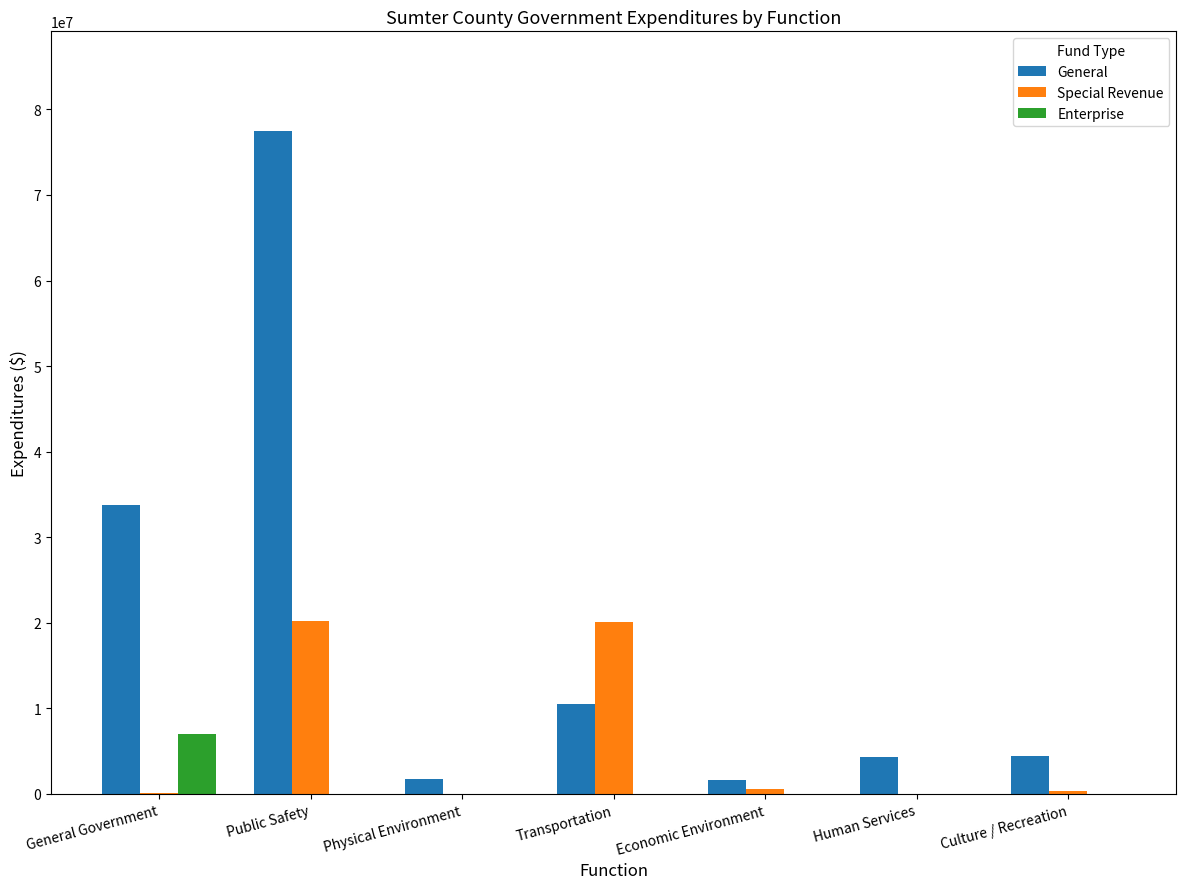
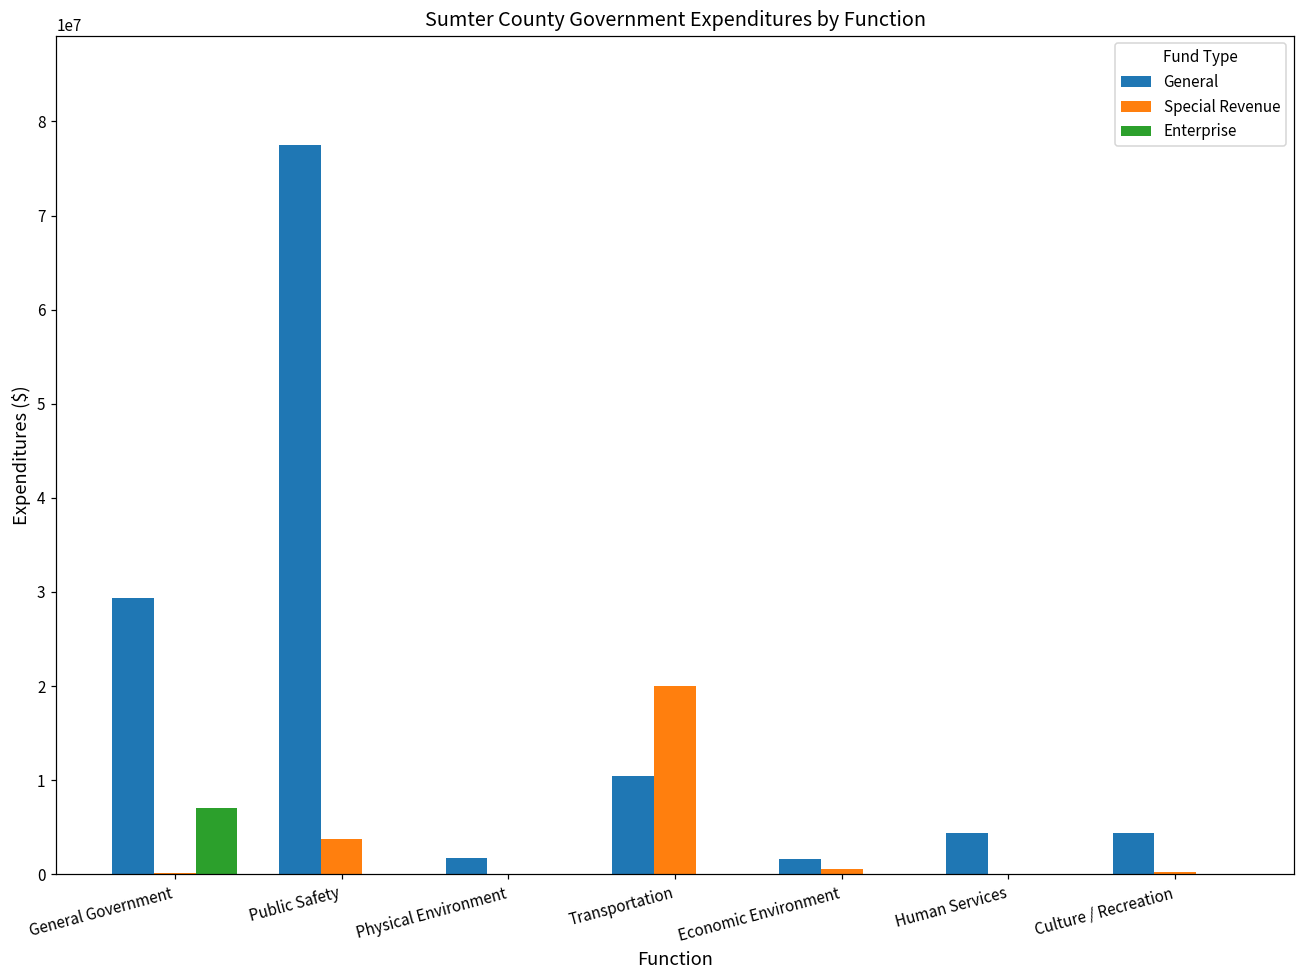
General, General Government: 34000000 -> 29000000
Special Revenue, Public Safety: 20000000 -> 4000000
